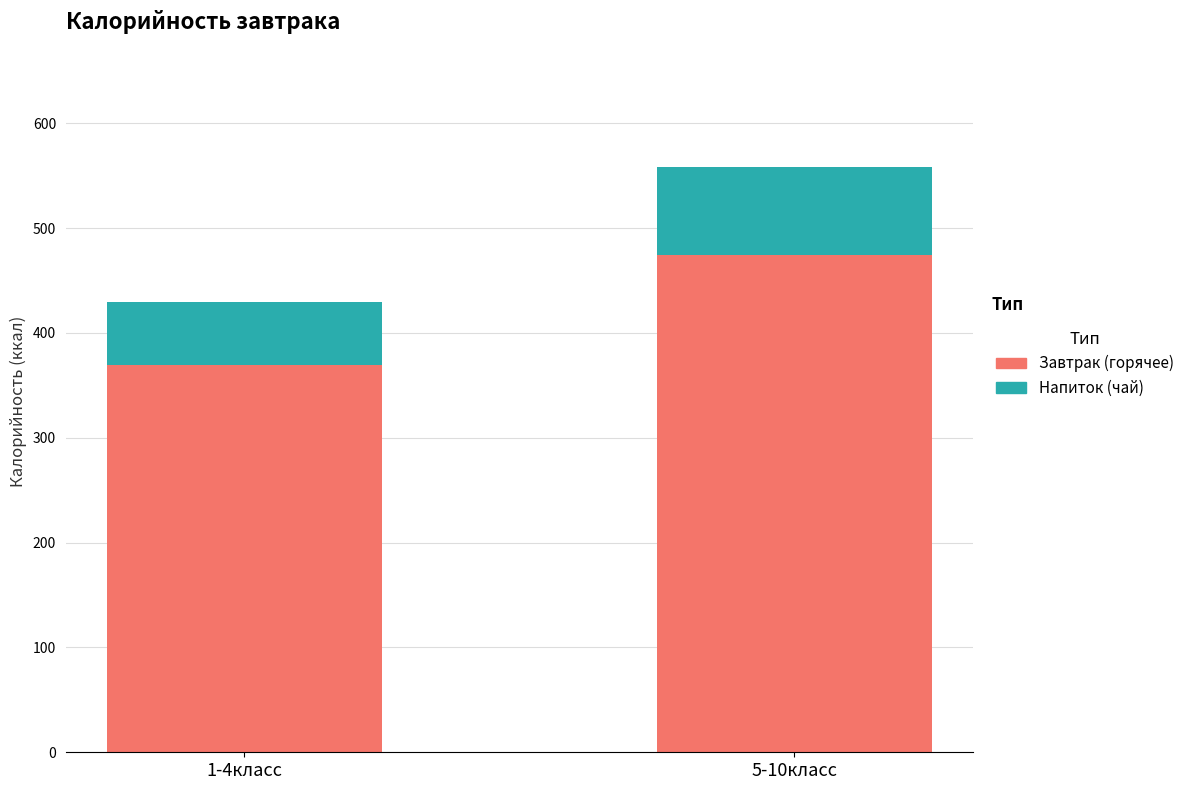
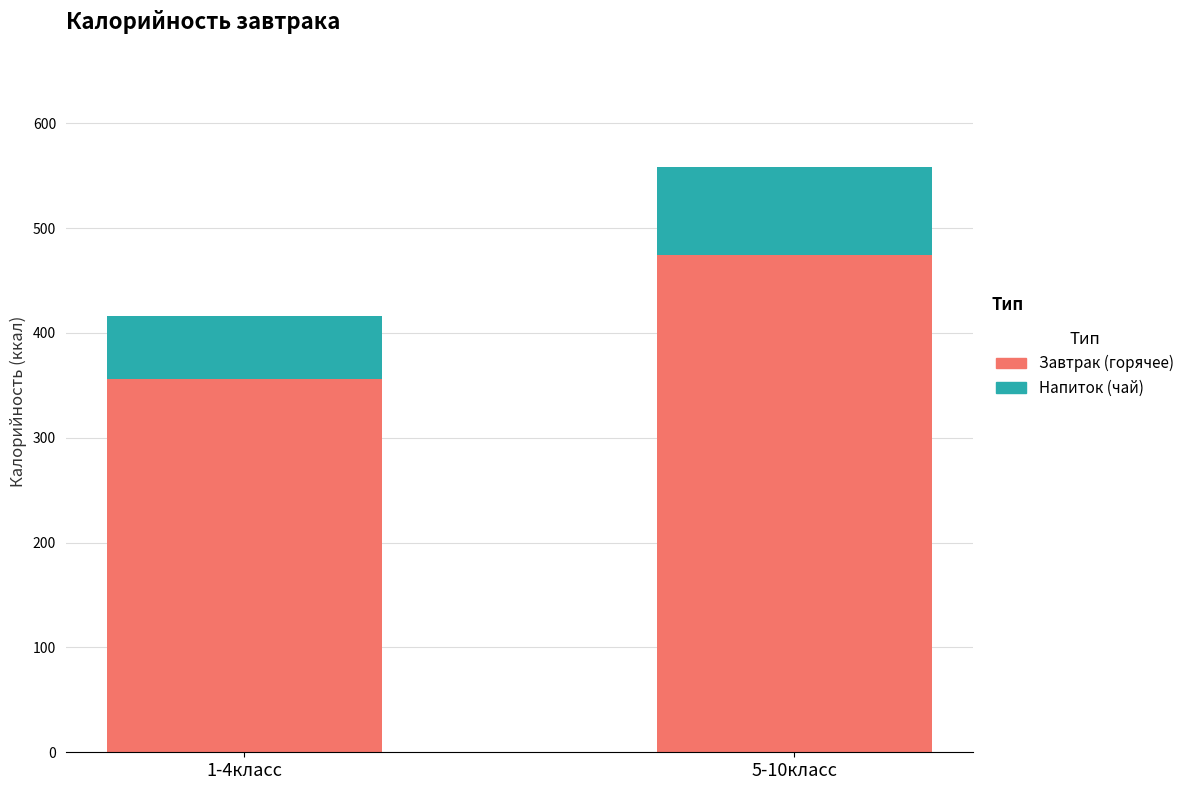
Завтрак (горячее), 1-4класс: 370 -> 356
